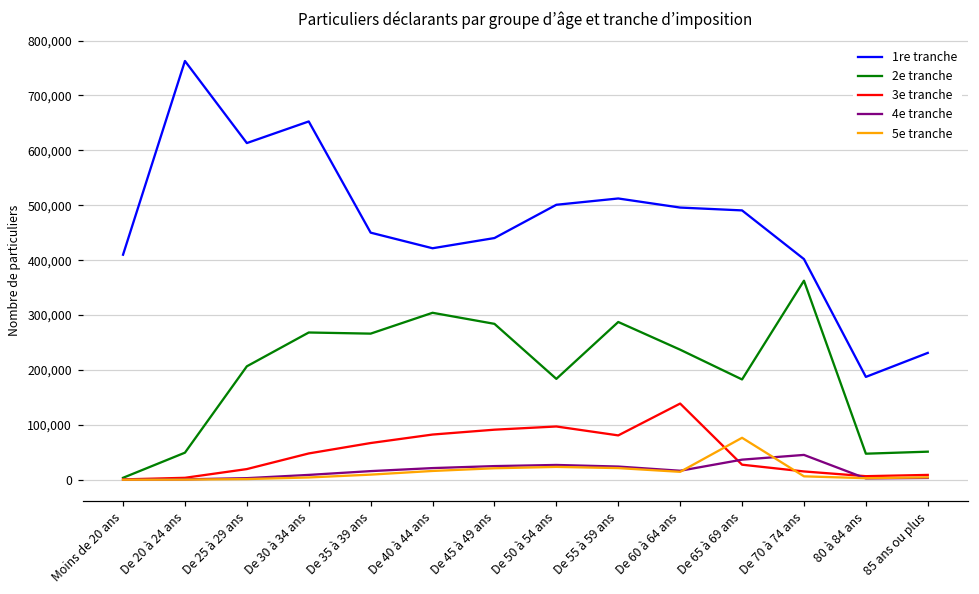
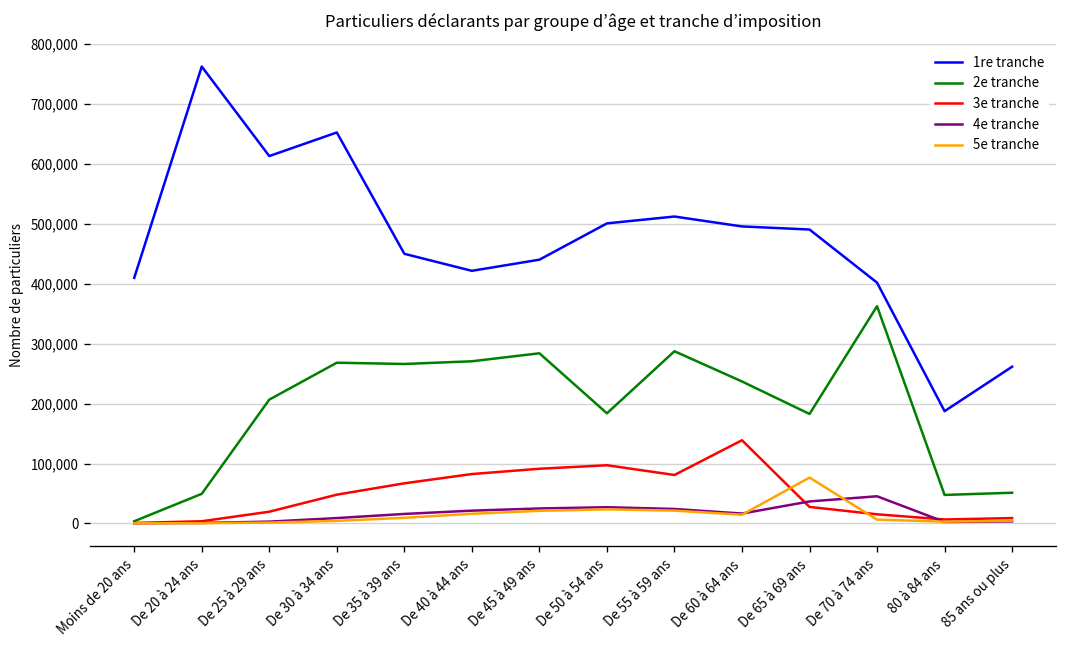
2e tranche, De 40 à 44 ans: 300,000 -> 270,000
1re tranche, 85 ans ou plus: 230,000 -> 260,000
